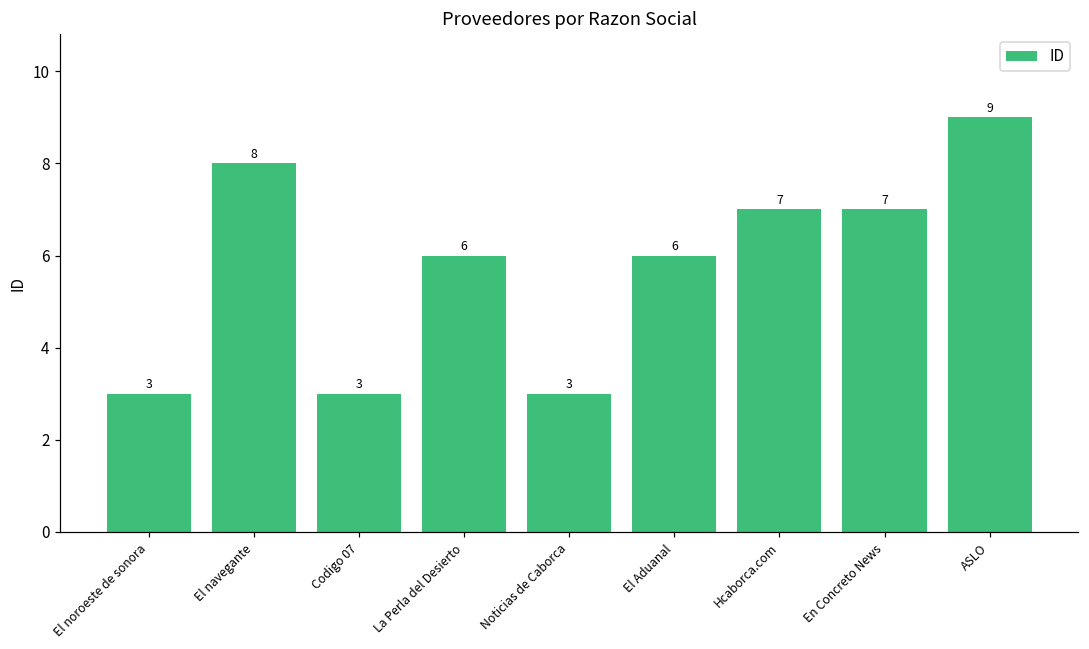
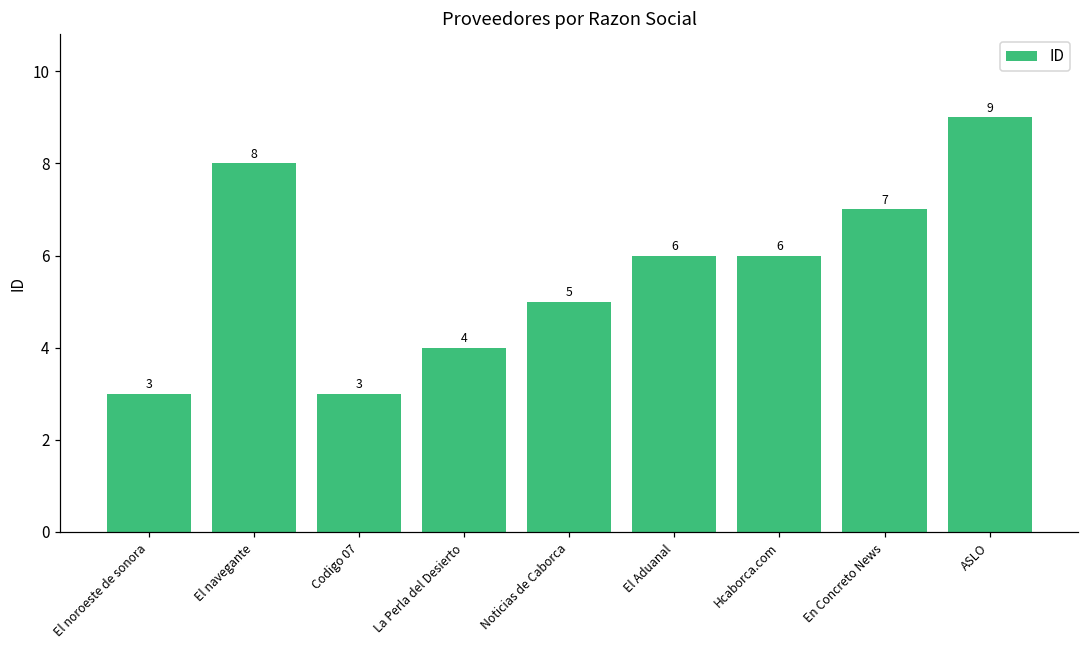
La Perla del Desierto: 6 -> 4
Noticias de Caborca: 3 -> 5
Hcaborca.com: 7 -> 6
